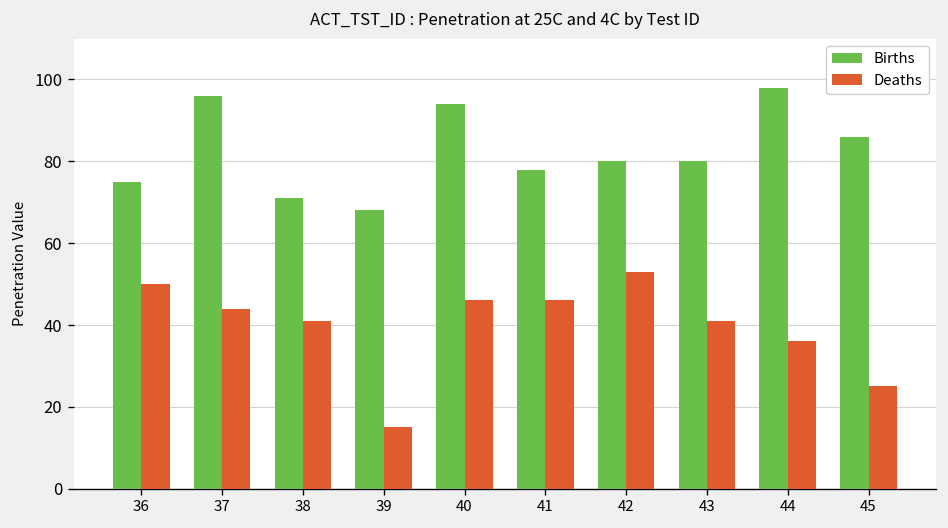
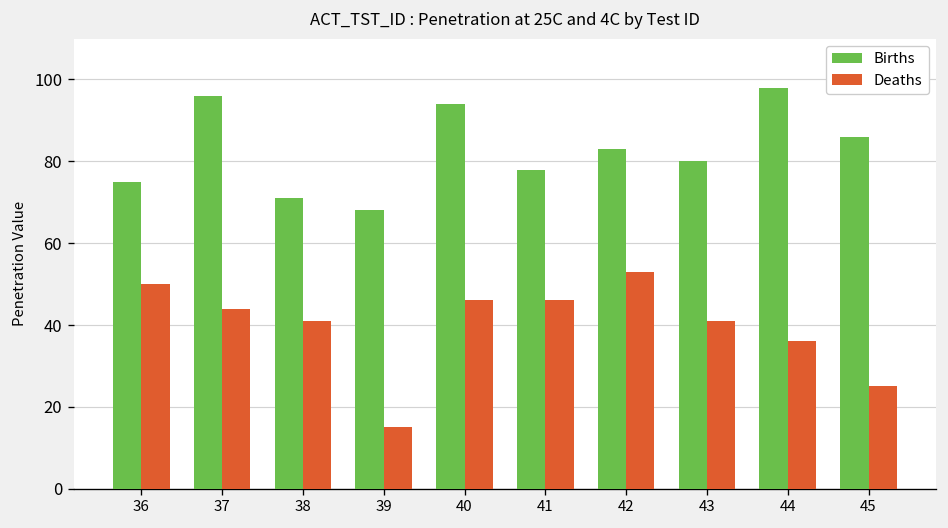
Births, 42: 80 -> 83
